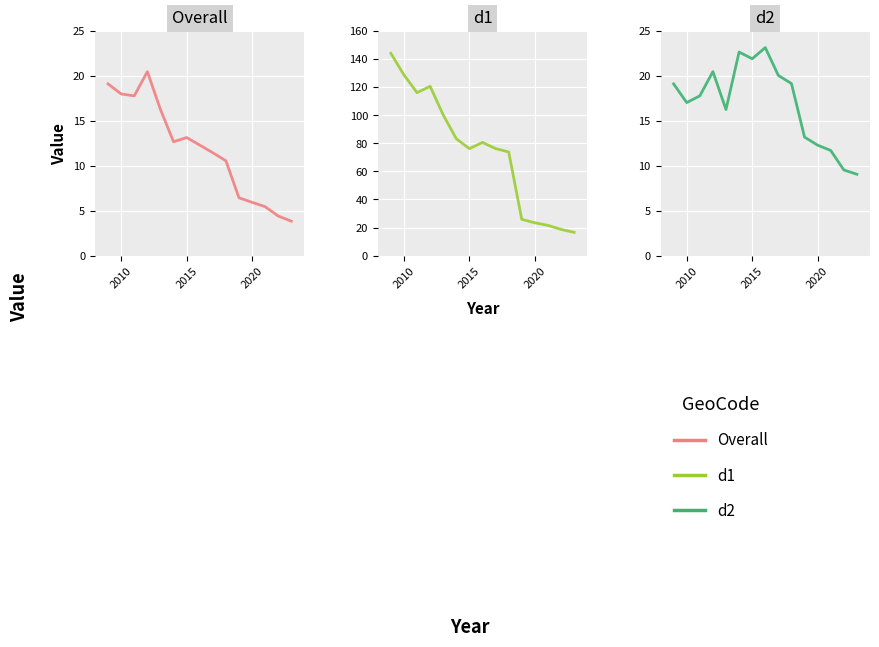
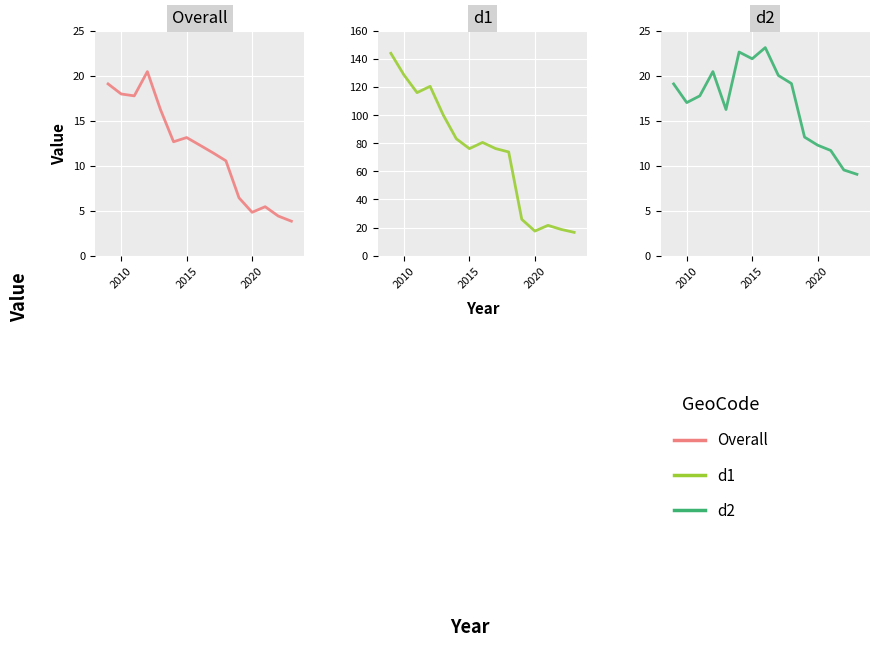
Overall, 2020: 6 -> 5
d1, 2020: 23 -> 17
